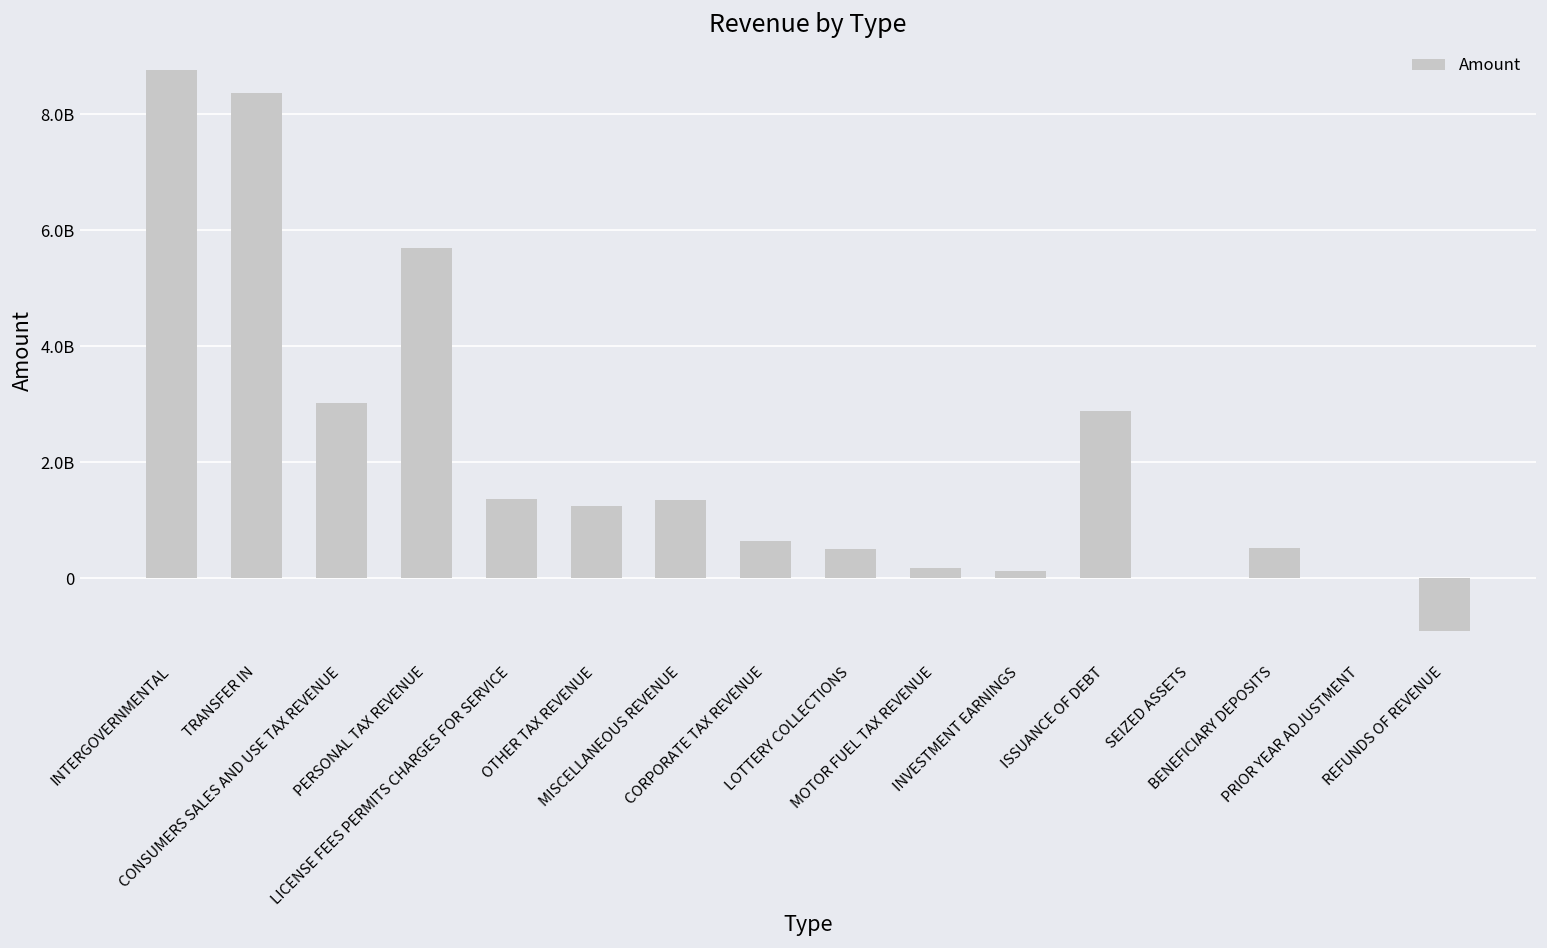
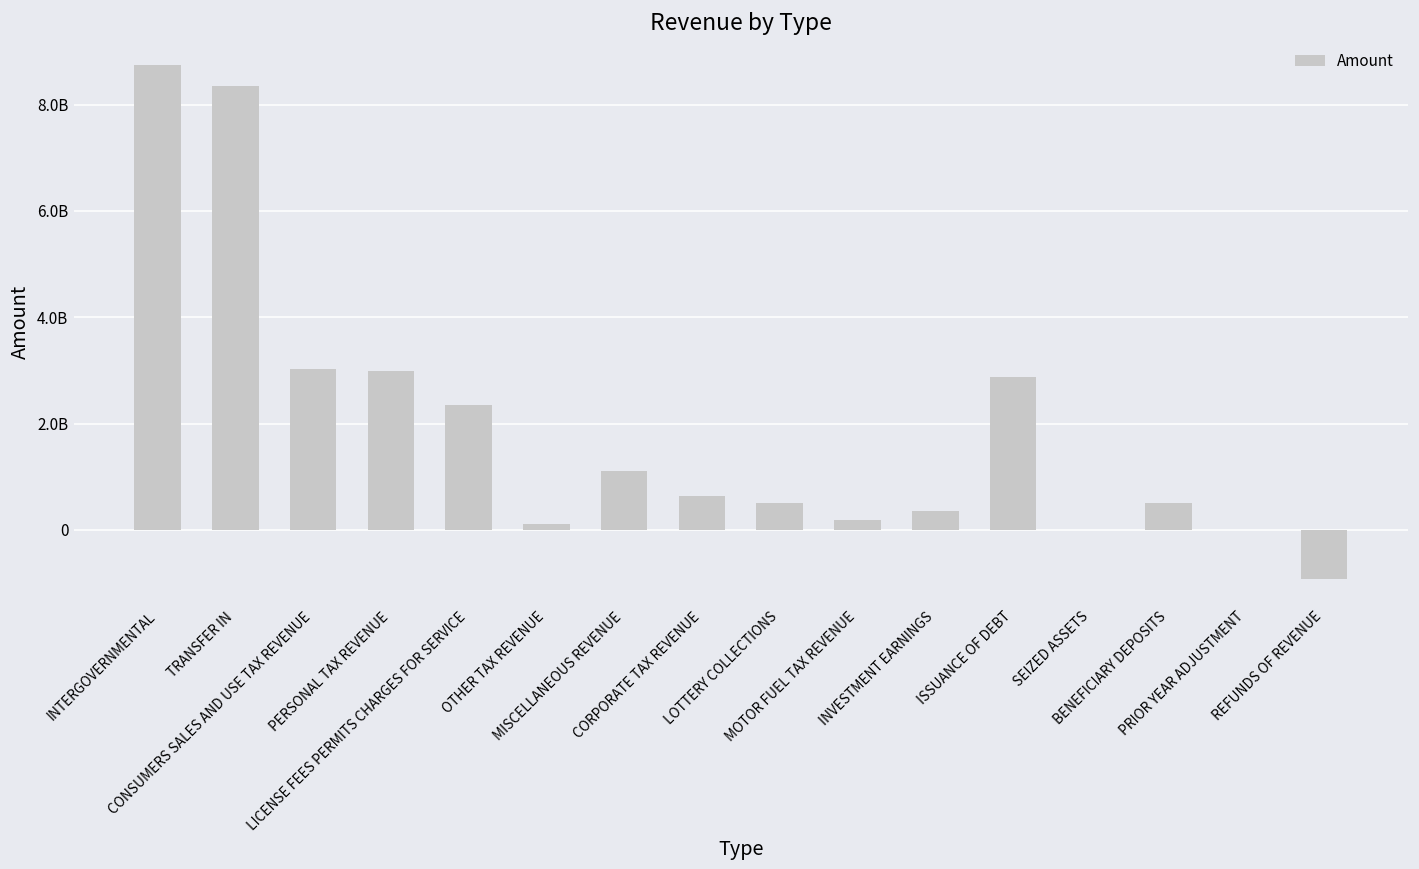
PERSONAL TAX REVENUE: 5700000000 -> 3000000000
LICENSE FEES PERMITS CHARGES FOR SERVICE: 1400000000 -> 2400000000
OTHER TAX REVENUE: 1200000000 -> 100000000
MISCELLANEOUS REVENUE: 1300000000 -> 1100000000
INVESTMENT EARNINGS: 100000000 -> 400000000
